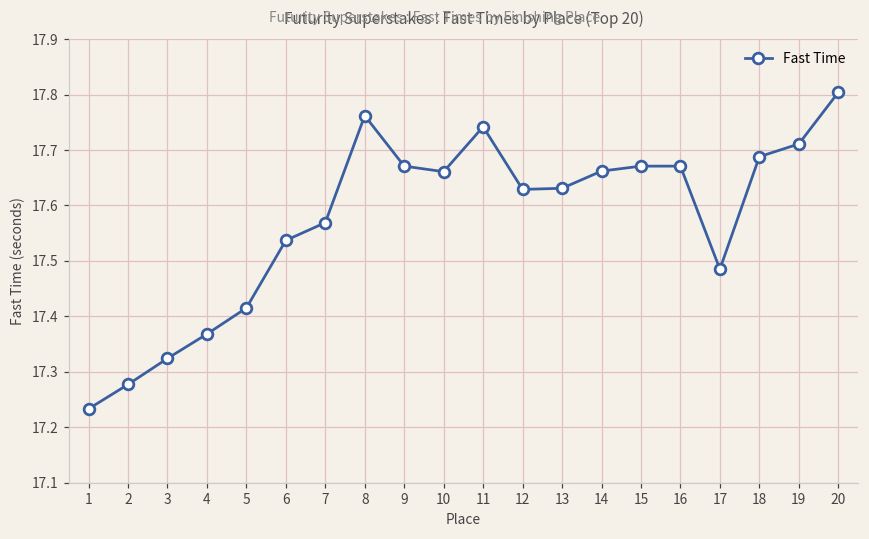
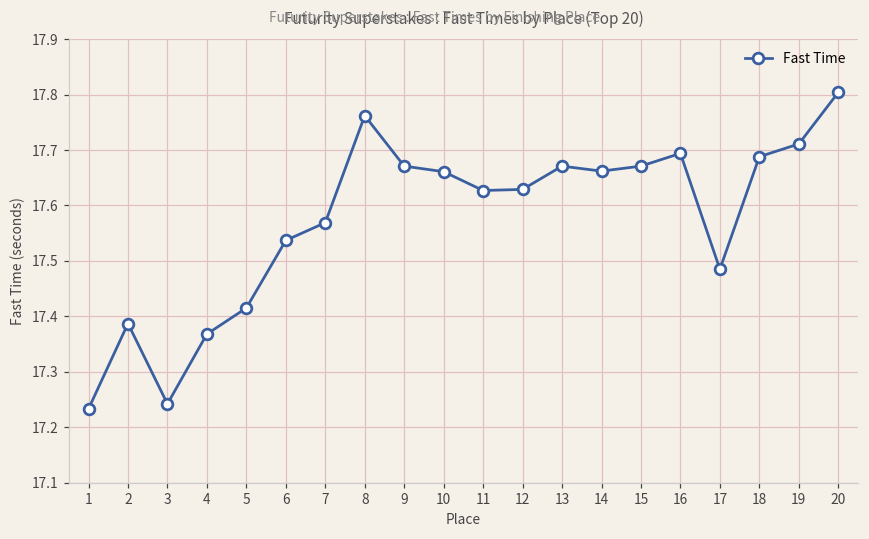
2: 17.28 -> 17.39
3: 17.32 -> 17.24
11: 17.74 -> 17.63
13: 17.63 -> 17.67
16: 17.67 -> 17.69
